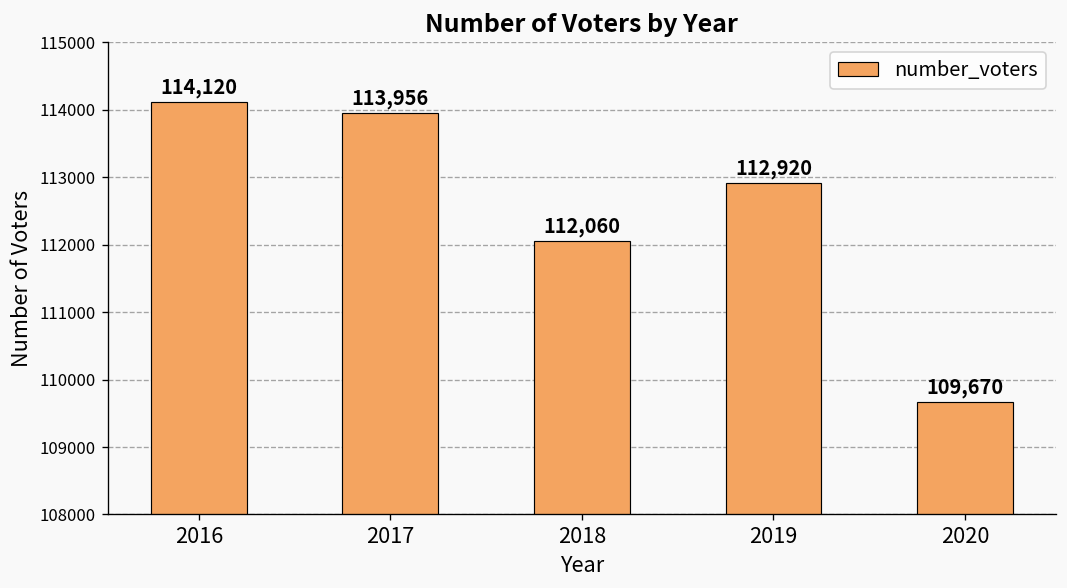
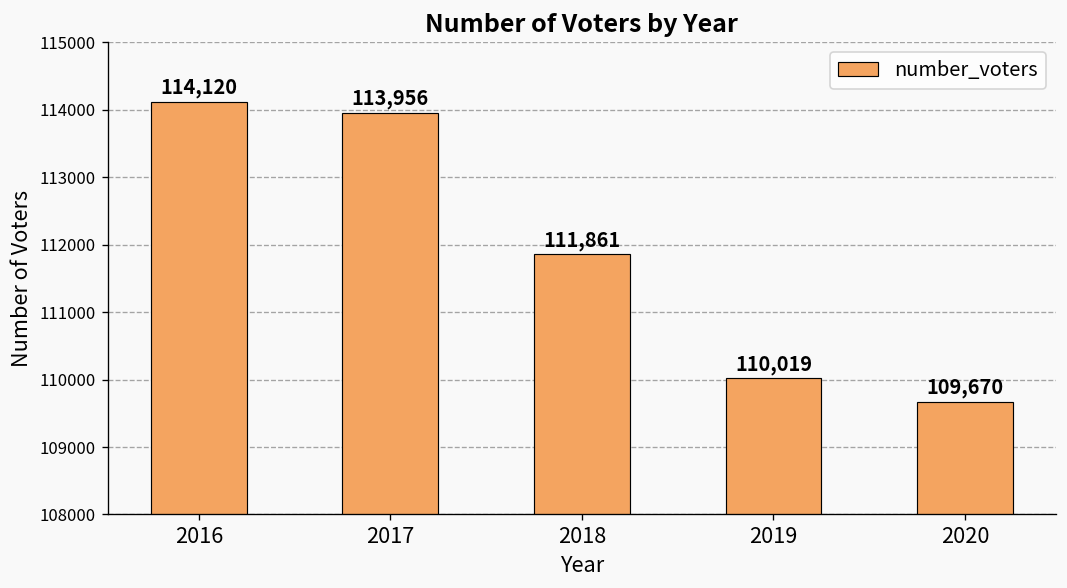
2018: 112,060 -> 111,861
2019: 112,920 -> 110,019
